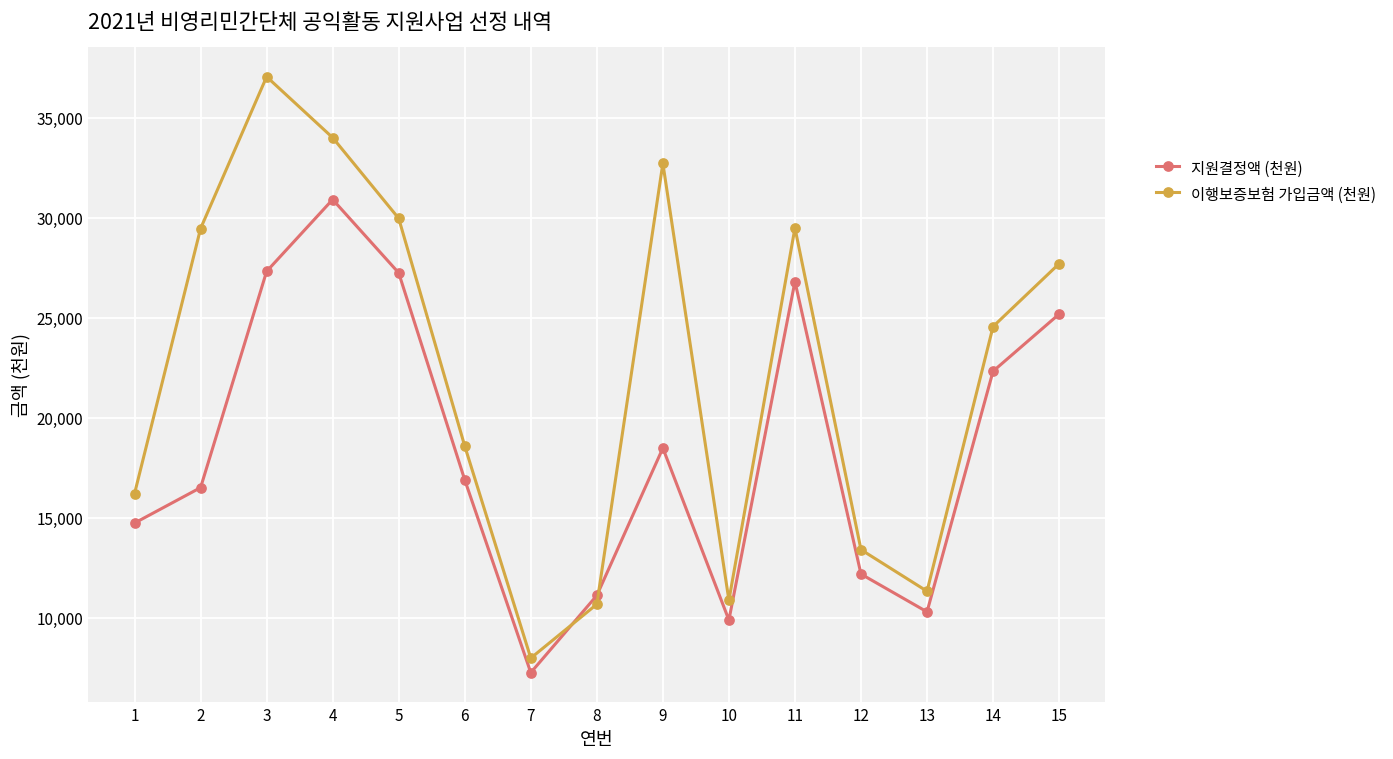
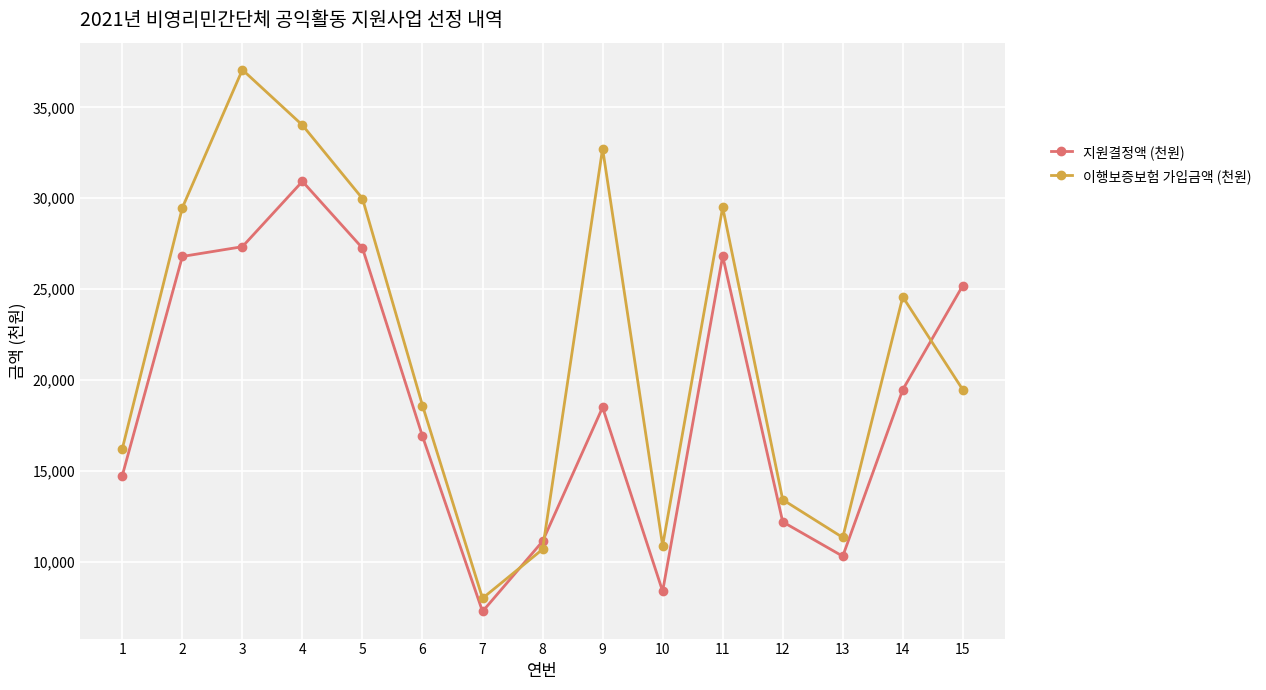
지원결정액 (천원), 2: 16,500 -> 26,800
지원결정액 (천원), 10: 9,900 -> 8,400
지원결정액 (천원), 14: 22,300 -> 19,500
이행보증보험 가입금액 (천원), 15: 27,700 -> 19,500
